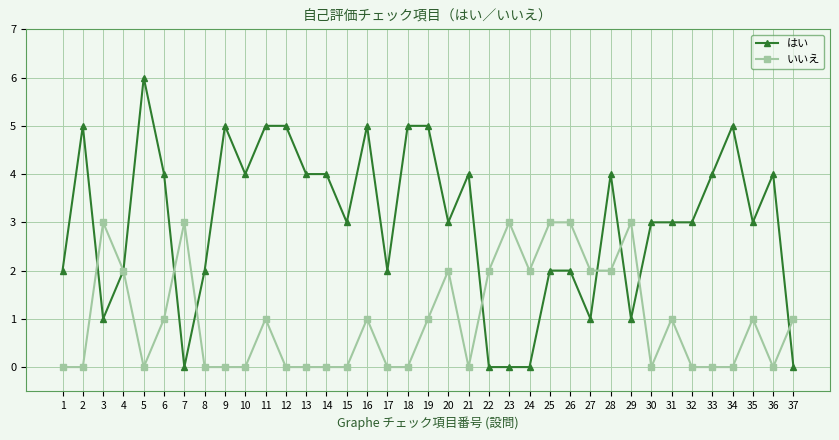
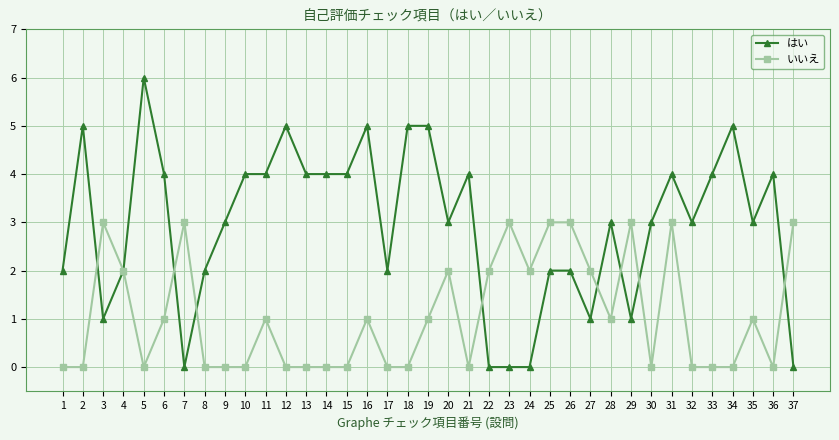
はい, 9: 5 -> 3
はい, 11: 5 -> 4
はい, 15: 3 -> 4
はい, 28: 4 -> 3
いいえ, 28: 2 -> 1
はい, 31: 3 -> 4
いいえ, 31: 1 -> 3
いいえ, 37: 1 -> 3
